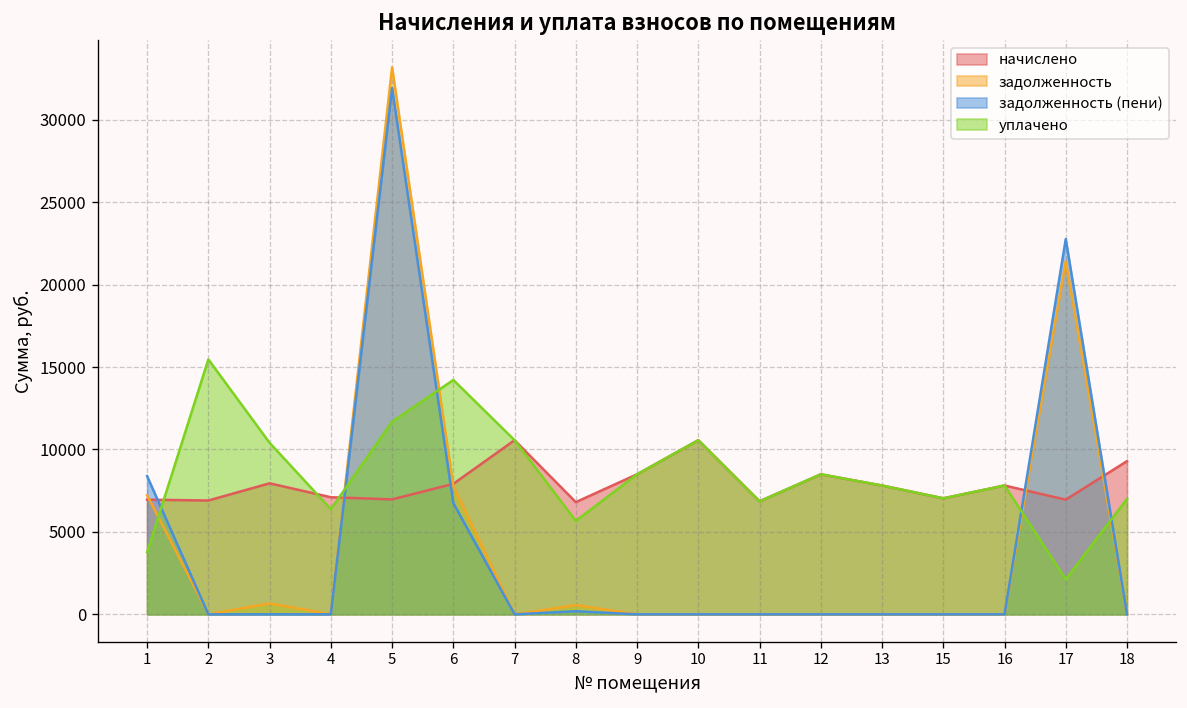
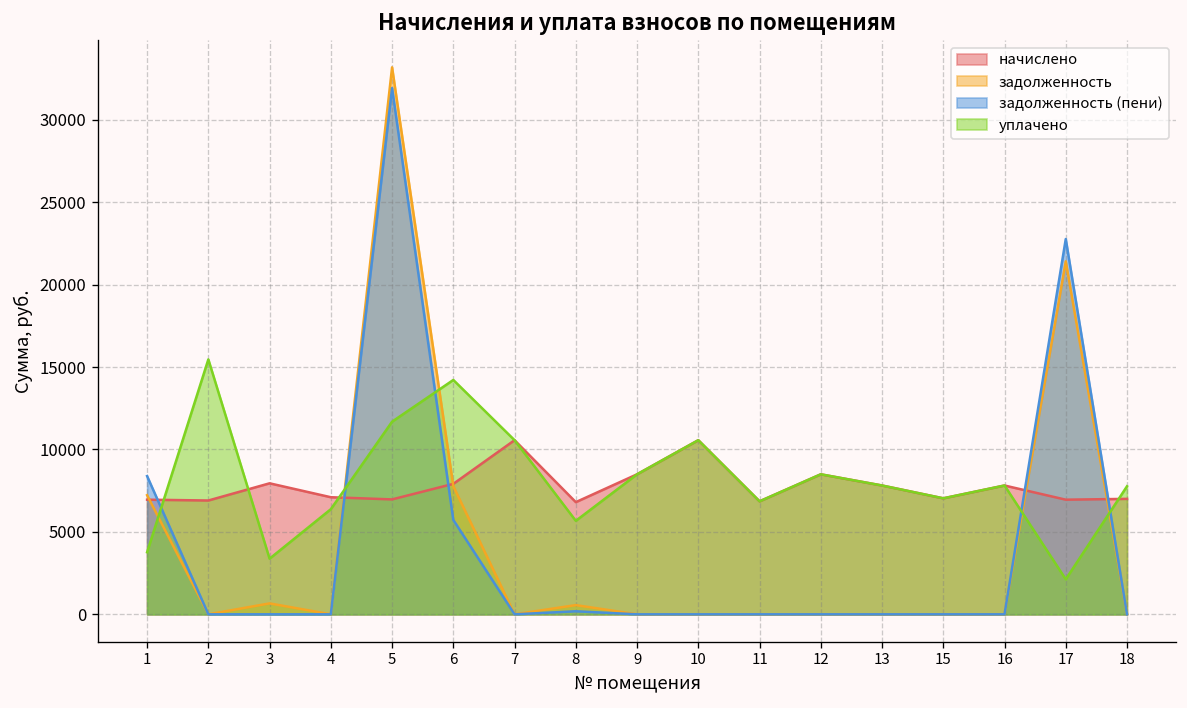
уплачено, 3: 10400 -> 3400
задолженность (пени), 6: 6800 -> 5700
начислено, 18: 9300 -> 7000
уплачено, 18: 7000 -> 7800
